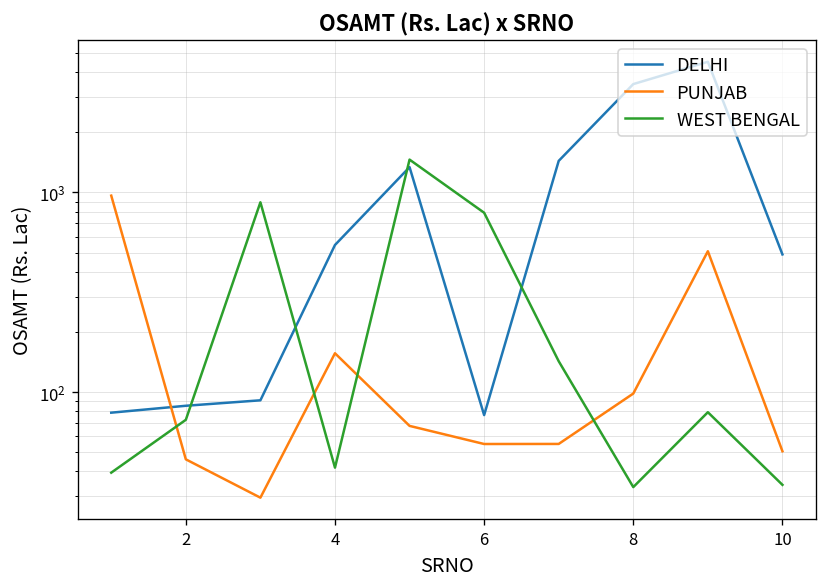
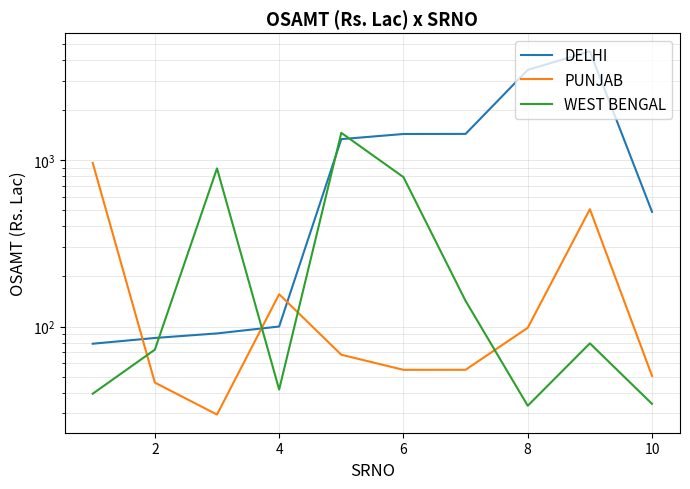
DELHI, 4: 550 -> 100
DELHI, 6: 80 -> 1400
